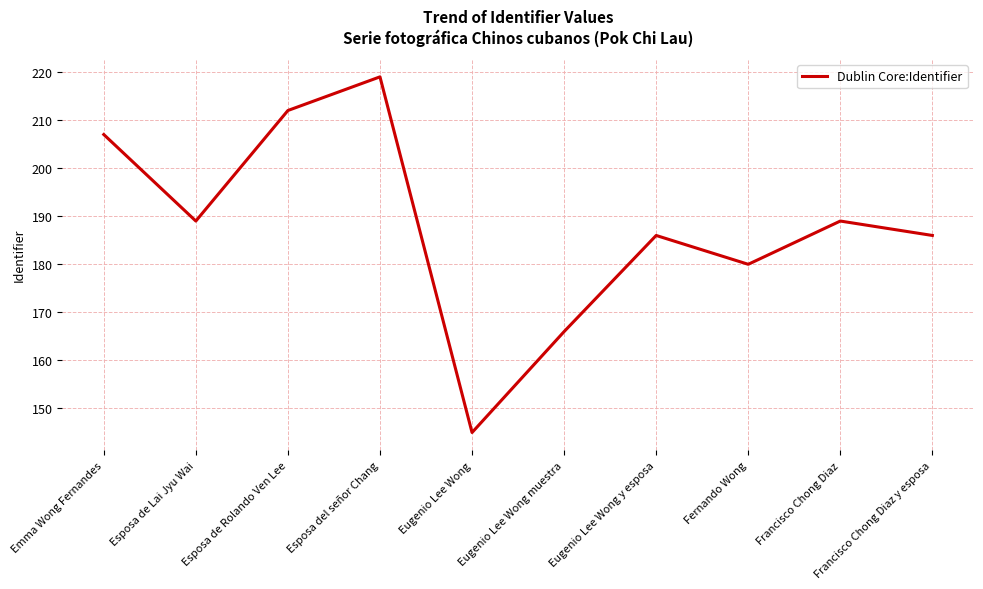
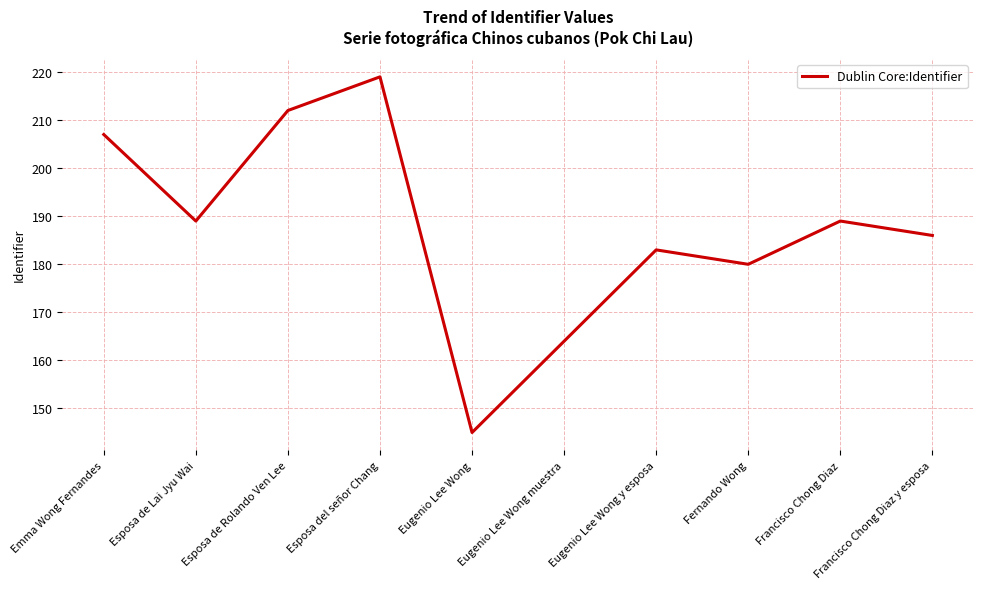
Eugenio Lee Wong muestra: 166 -> 164
Eugenio Lee Wong y esposa: 186 -> 183
